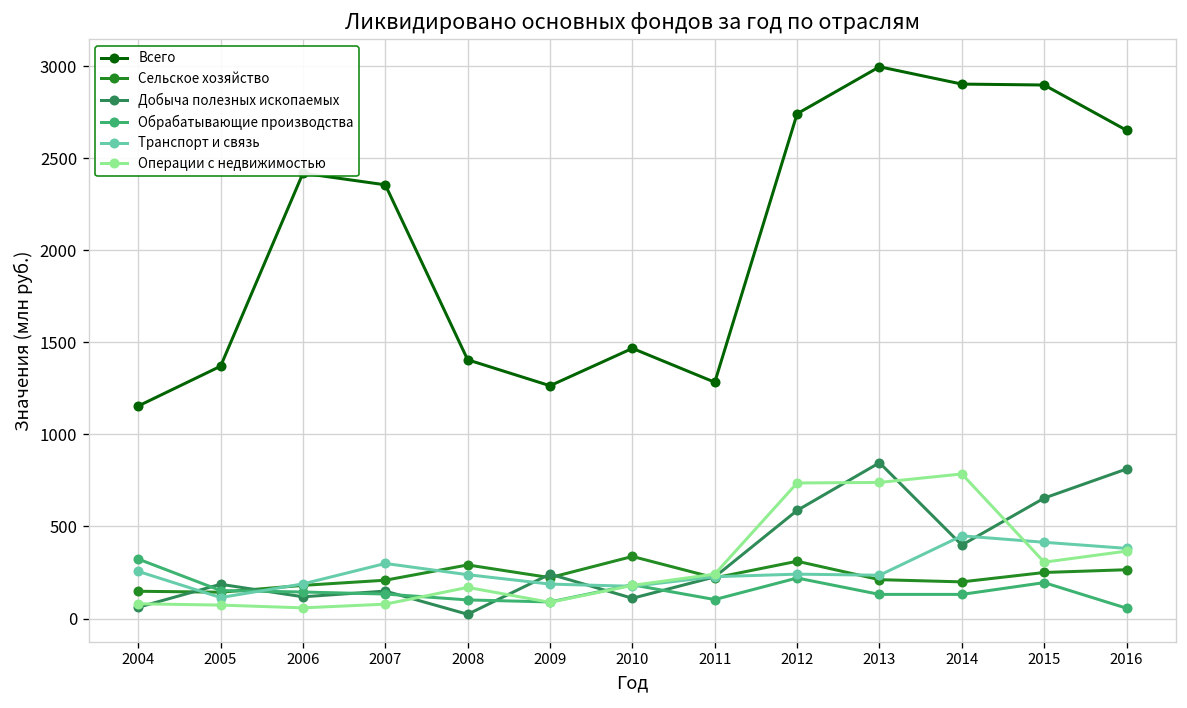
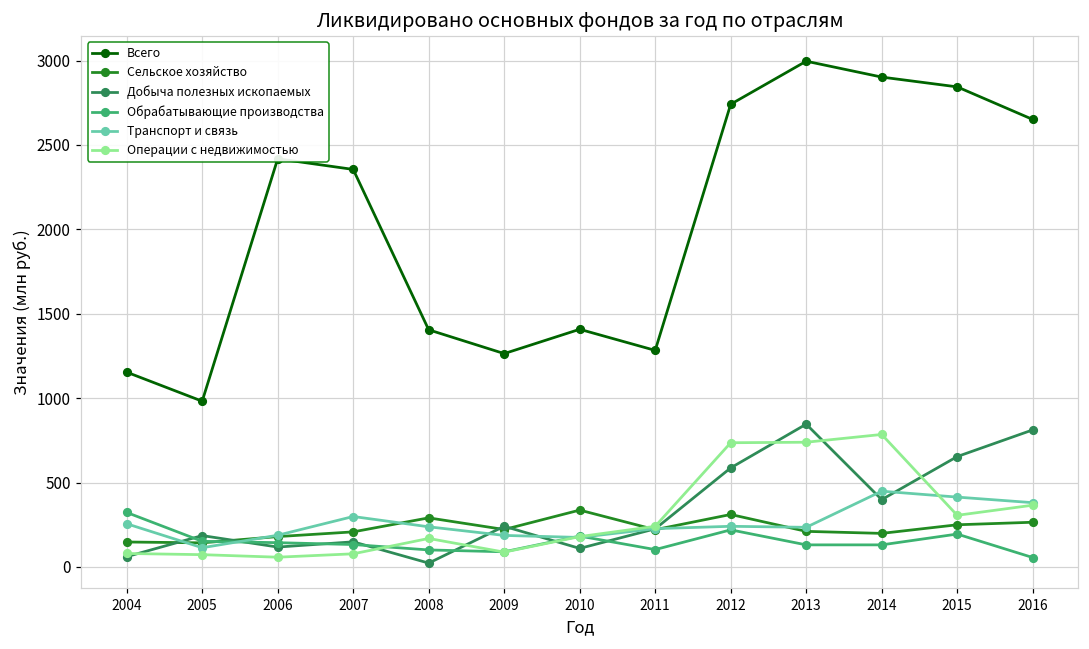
Всего, 2005: 1370 -> 980
Всего, 2010: 1470 -> 1410
Всего, 2015: 2900 -> 2840
